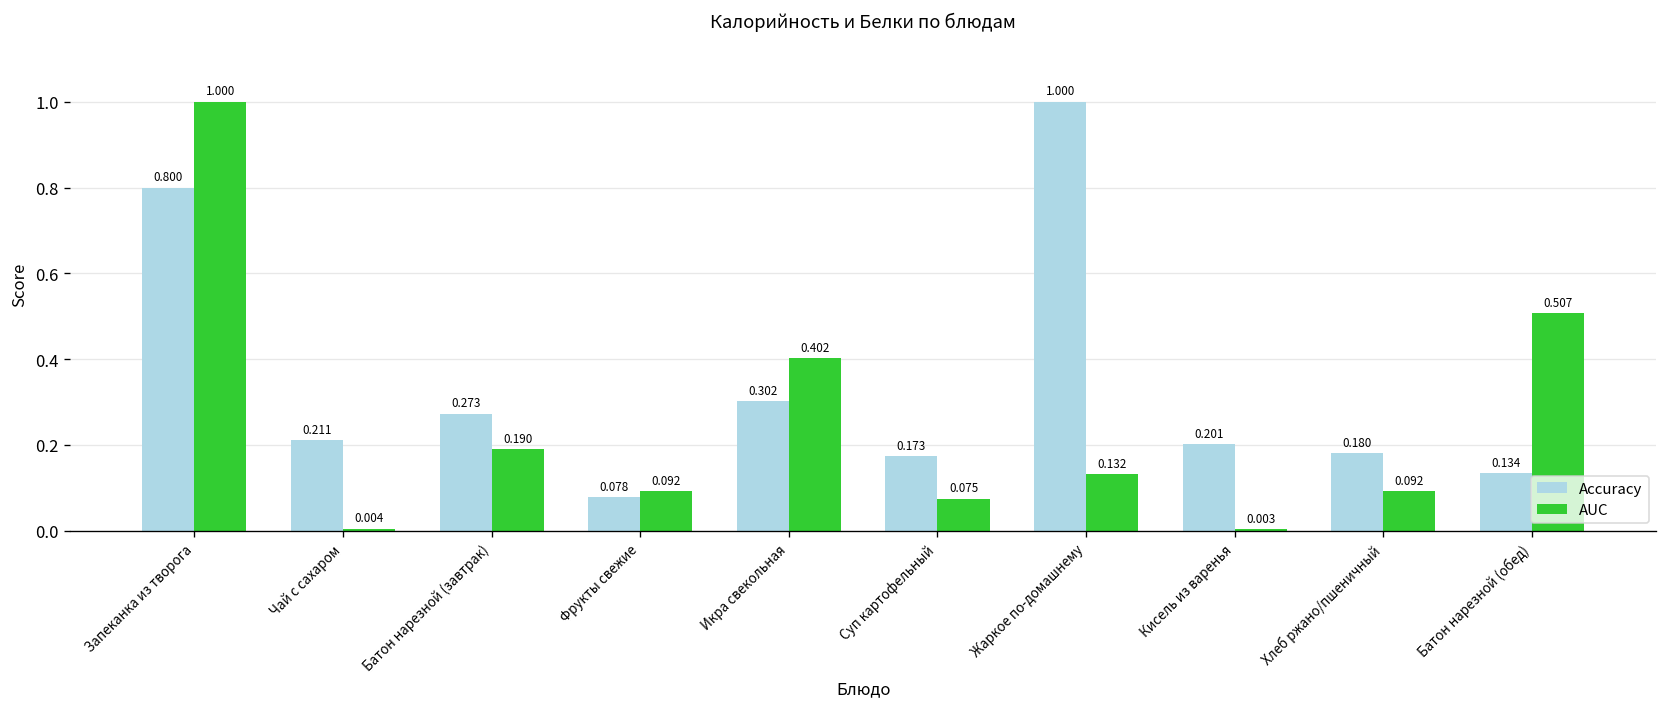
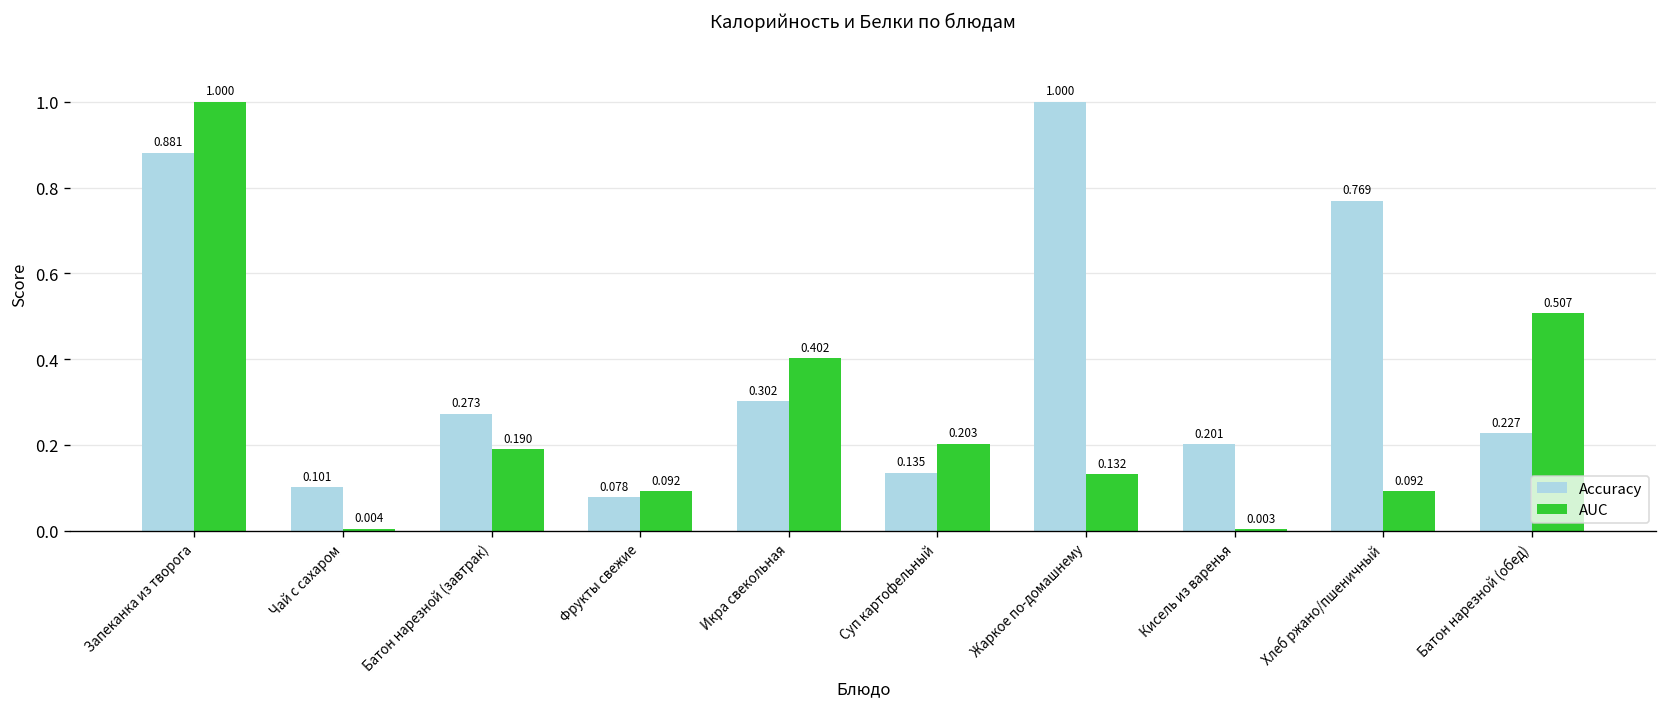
Accuracy, Запеканка из творога: 0.800 -> 0.881
Accuracy, Чай с сахаром: 0.211 -> 0.101
Accuracy, Суп картофельный: 0.173 -> 0.135
AUC, Суп картофельный: 0.075 -> 0.203
Accuracy, Хлеб ржано/пшеничный: 0.180 -> 0.769
Accuracy, Батон нарезной (обед): 0.134 -> 0.227
